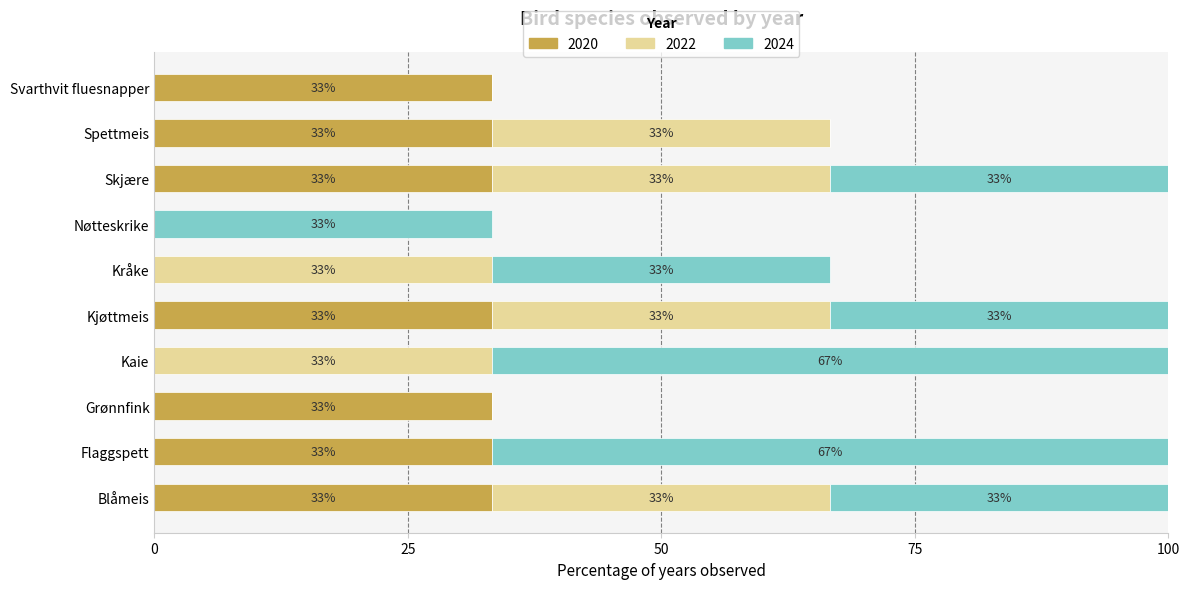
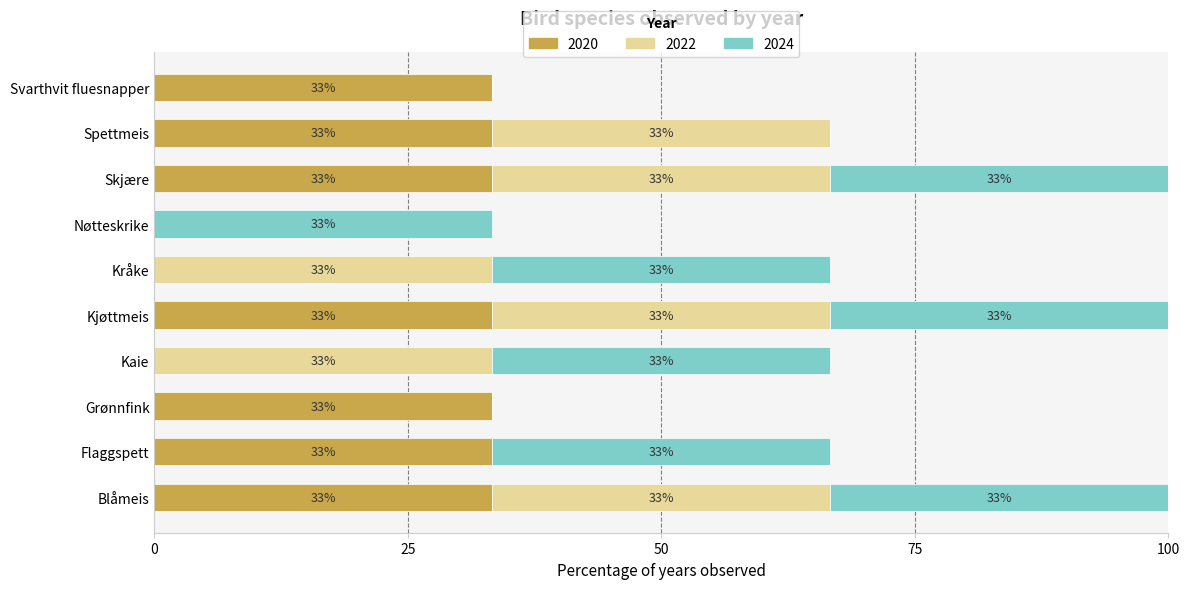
2024, Kaie: 67% -> 33%
2024, Flaggspett: 67% -> 33%
